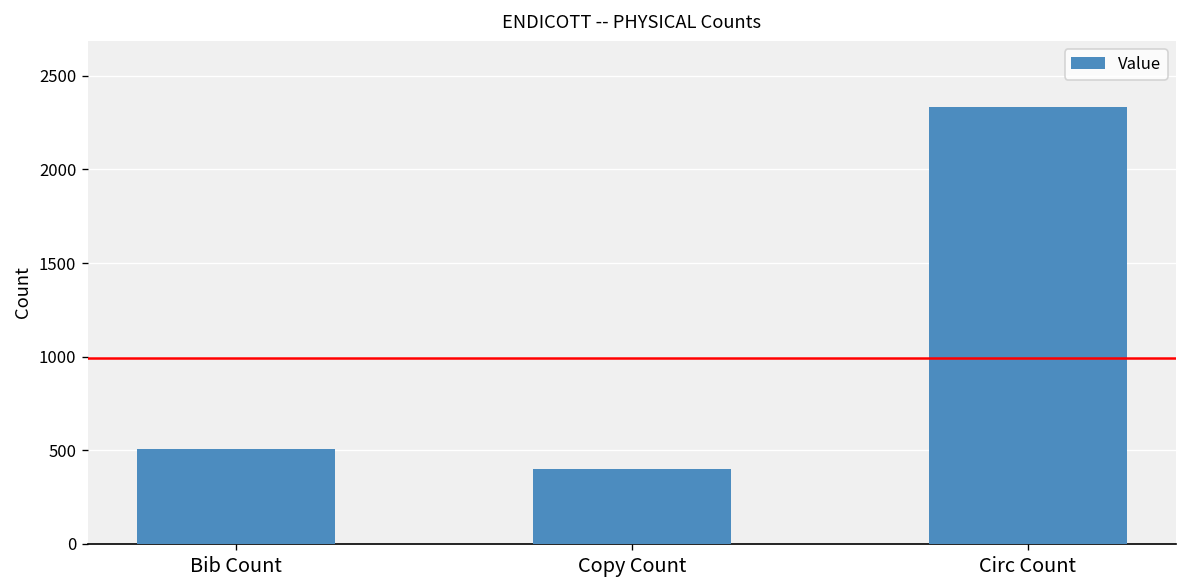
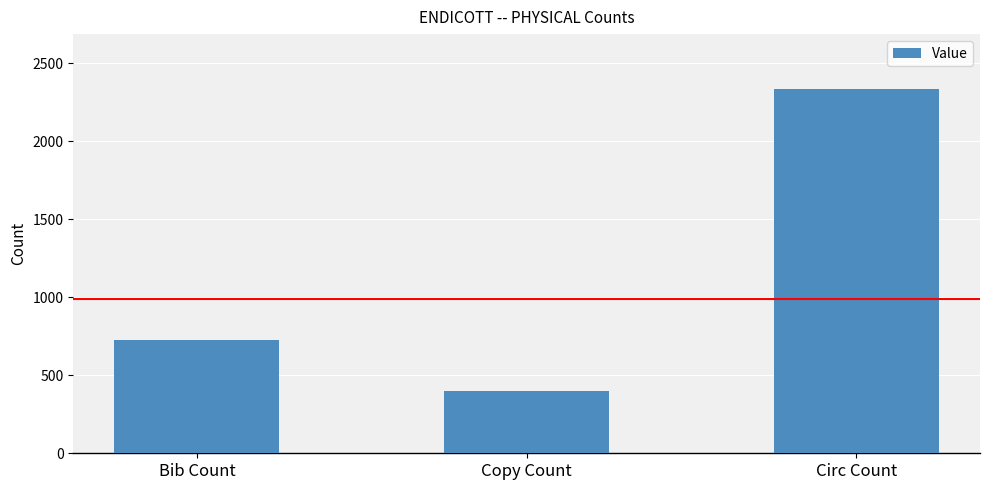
Bib Count: 510 -> 730
